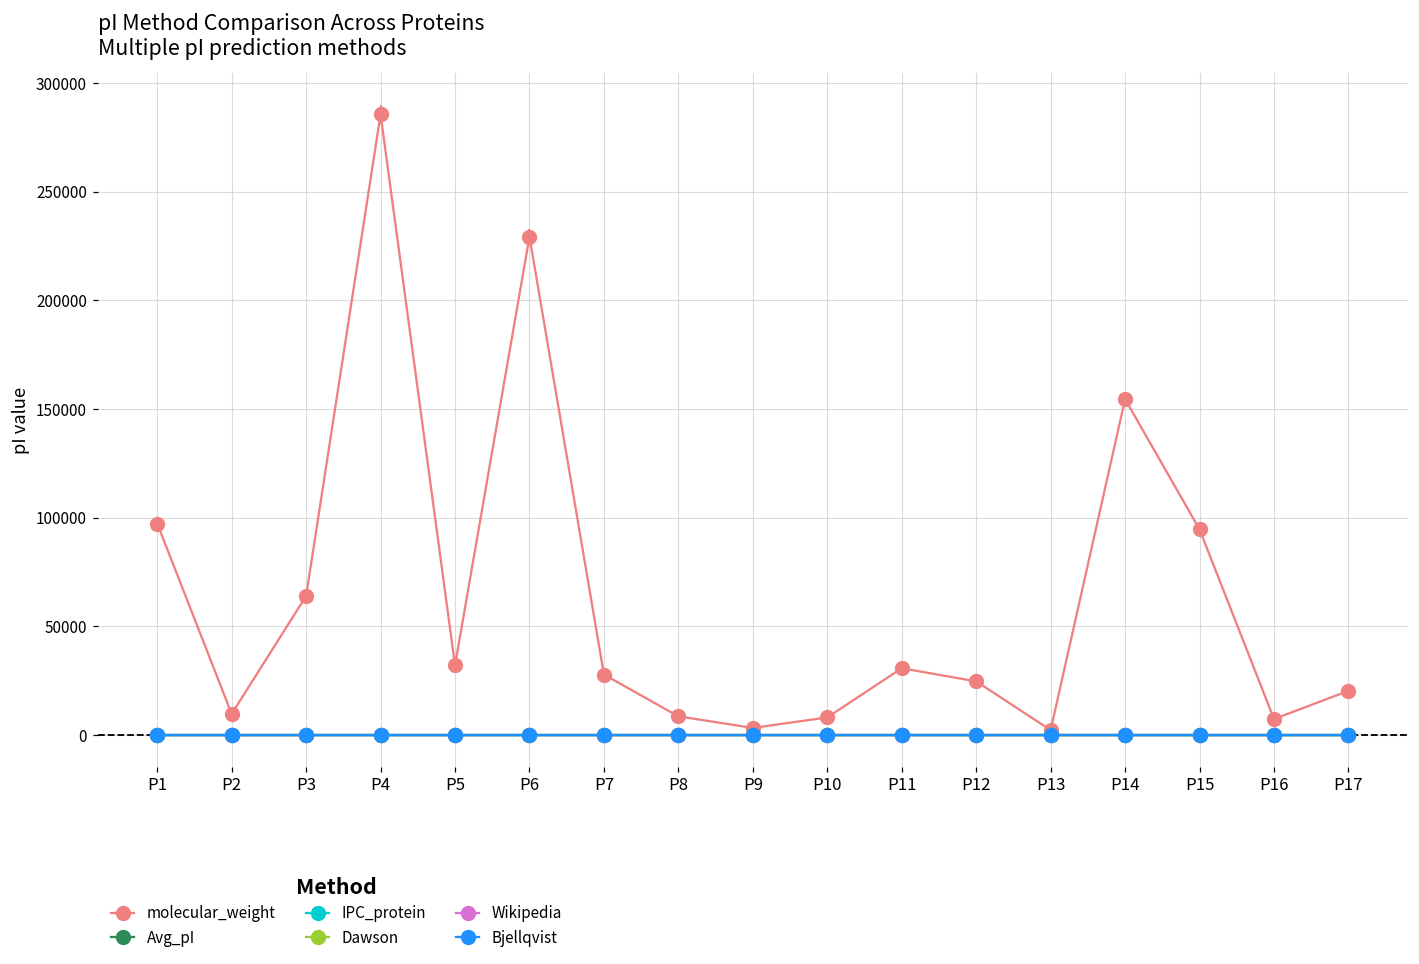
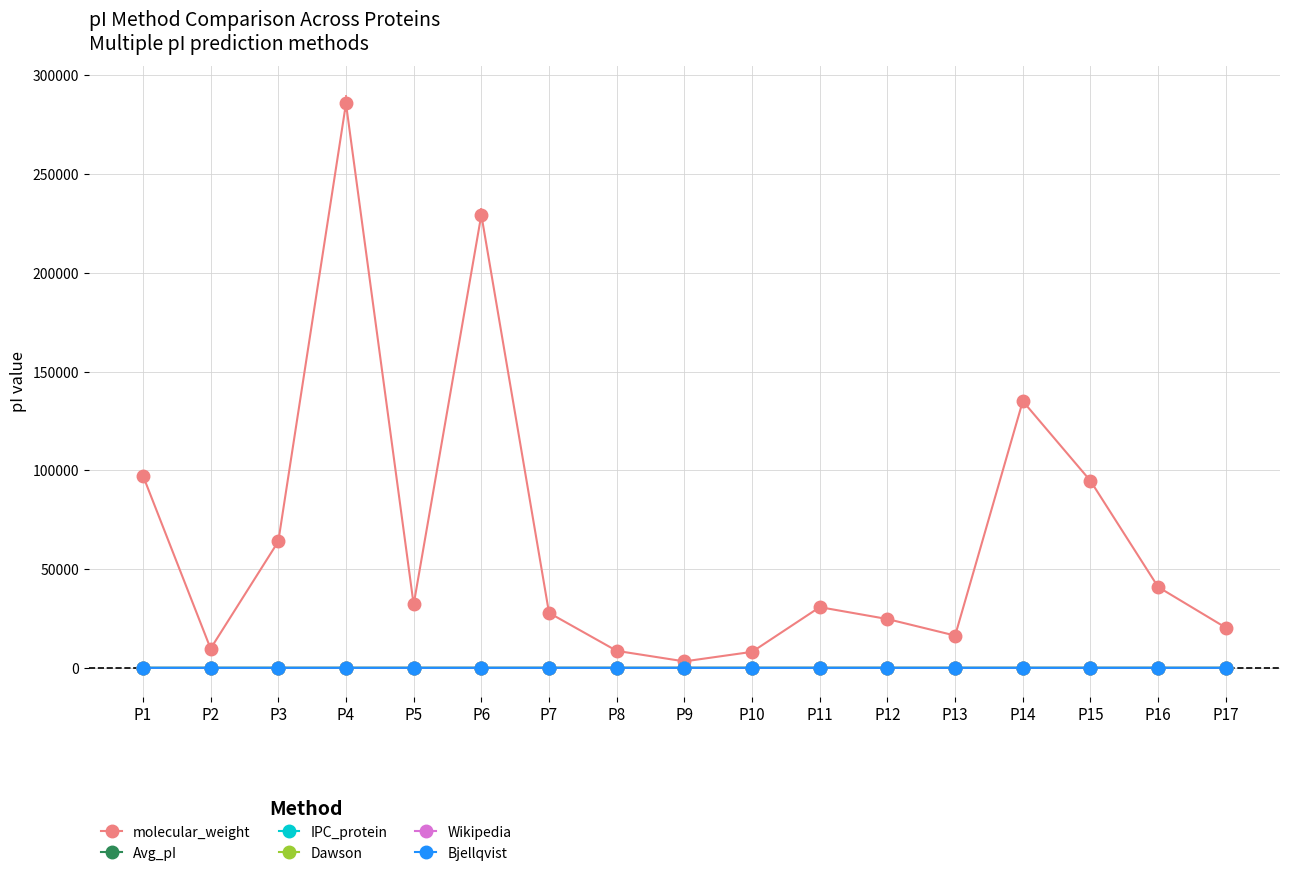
molecular_weight, P13: 2000 -> 16000
molecular_weight, P14: 155000 -> 135000
molecular_weight, P16: 7000 -> 41000
